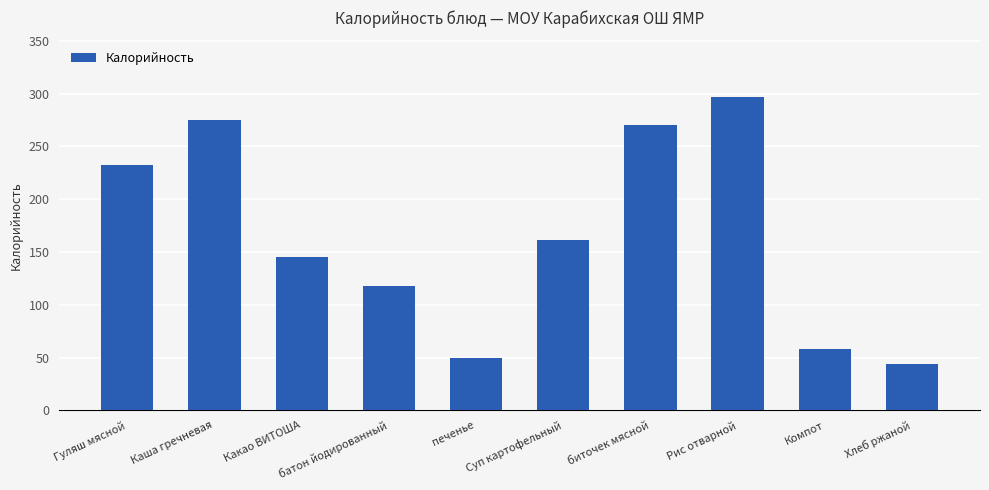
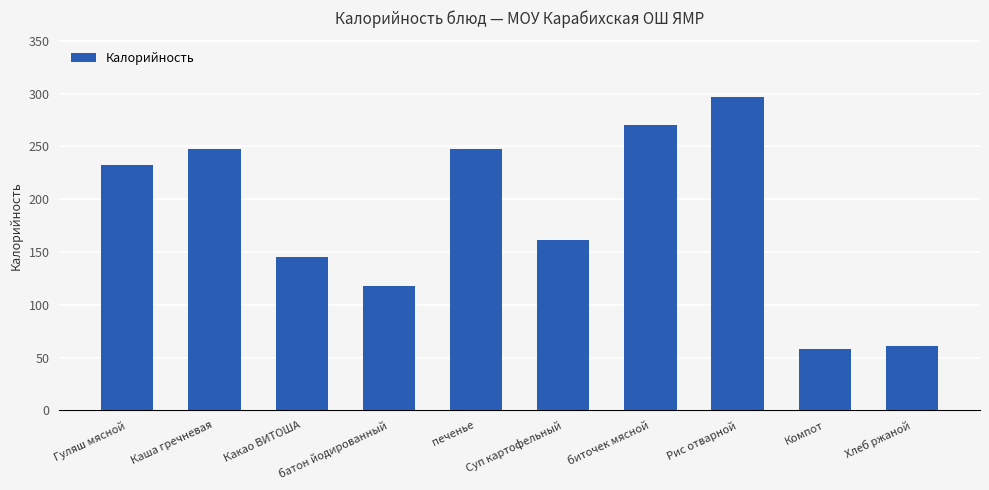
Каша гречневая: 275 -> 248
печенье: 50 -> 248
Хлеб ржаной: 44 -> 61
